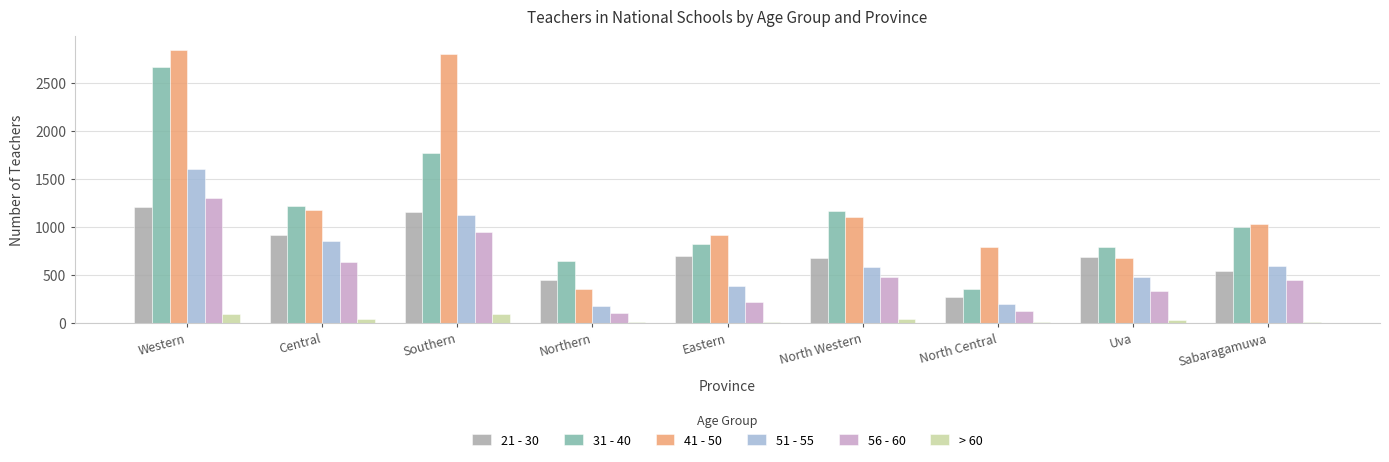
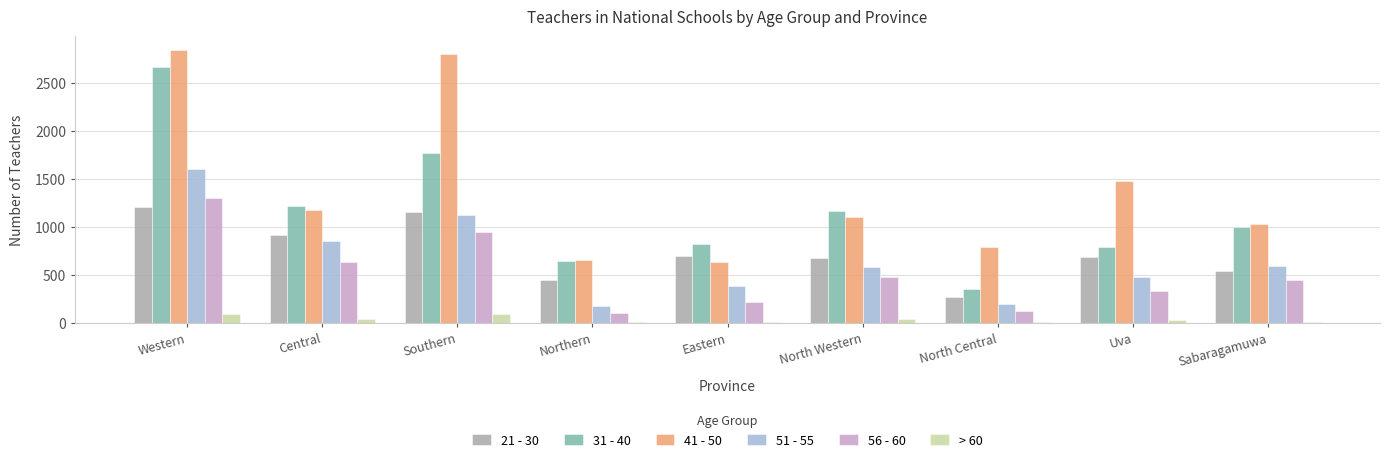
41 - 50, Northern: 400 -> 700
41 - 50, Eastern: 900 -> 600
41 - 50, Uva: 700 -> 1500
